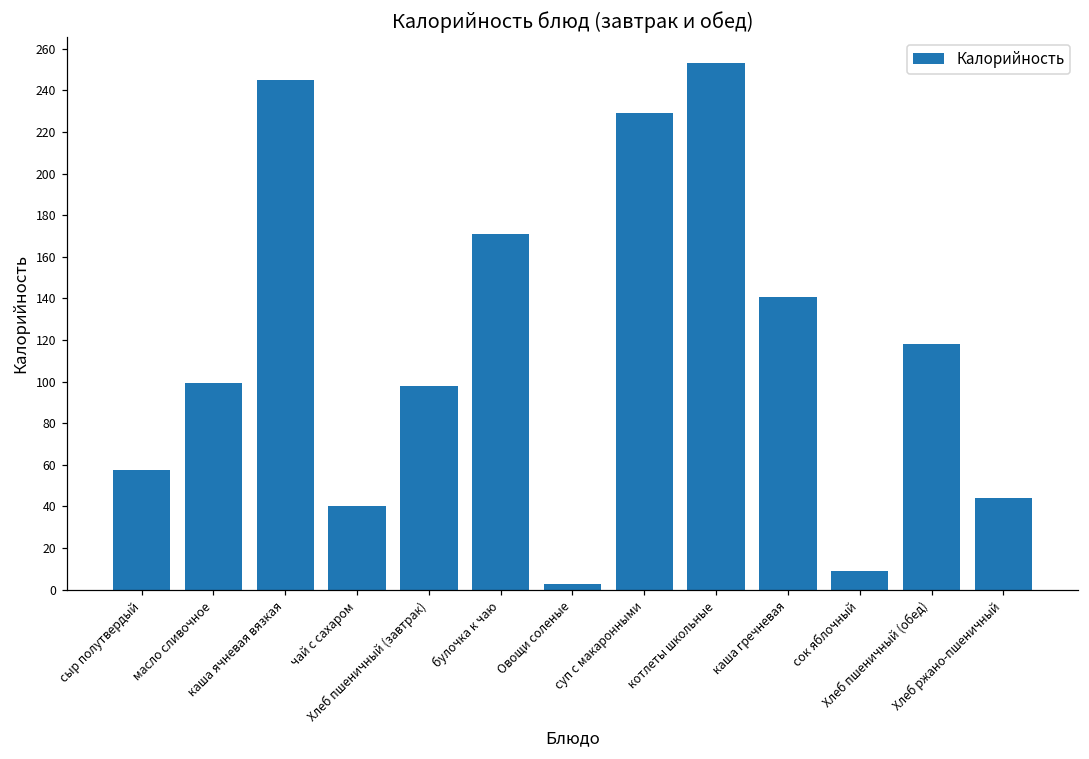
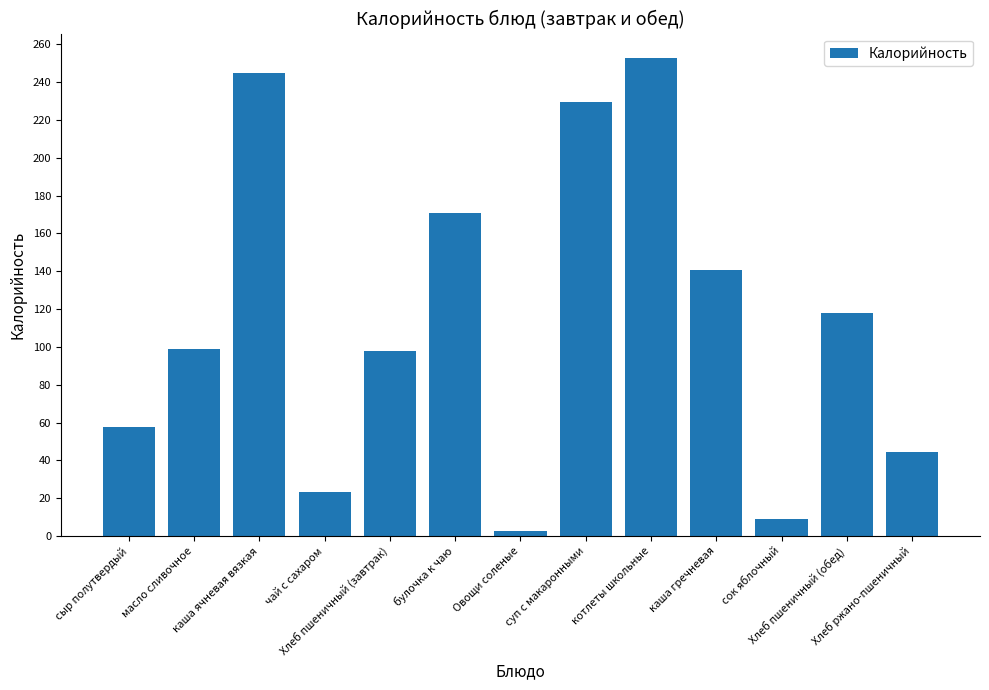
чай с сахаром: 40 -> 23
